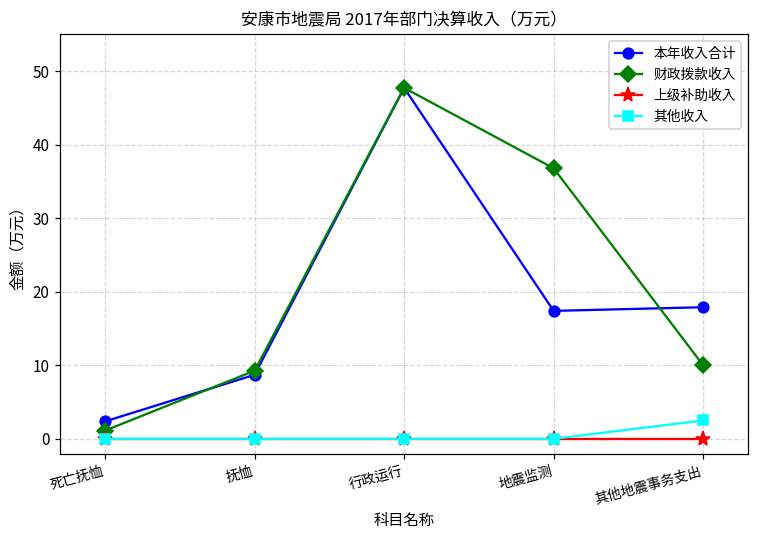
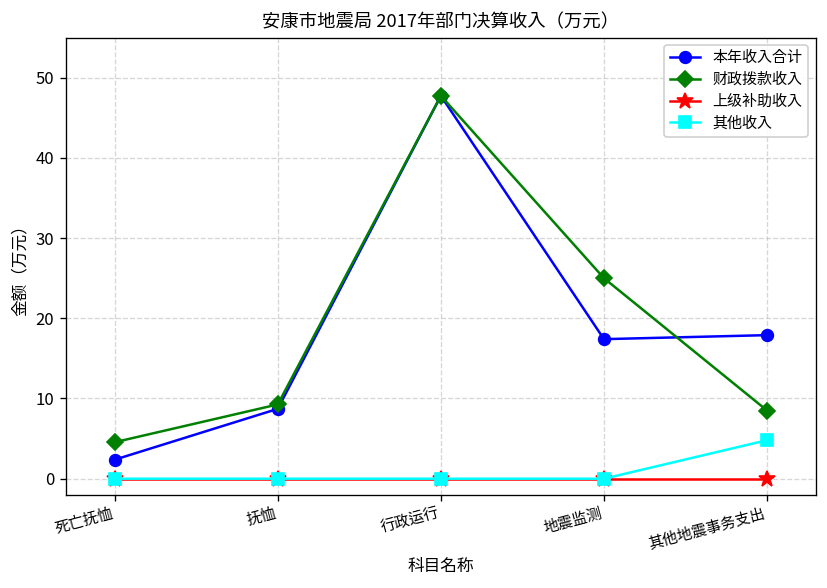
财政拨款收入, 死亡抚恤: 1 -> 5
财政拨款收入, 地震监测: 37 -> 25
财政拨款收入, 其他地震事务支出: 10 -> 9
其他收入, 其他地震事务支出: 3 -> 5
